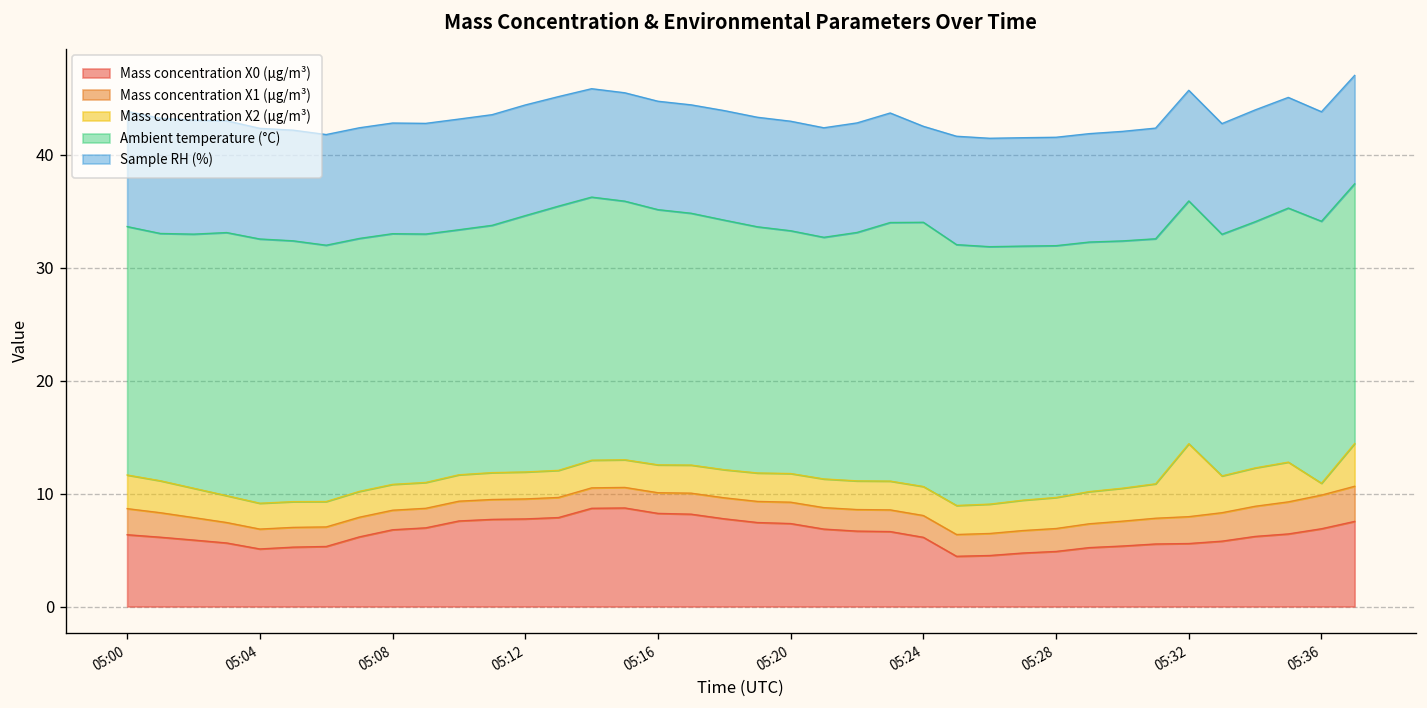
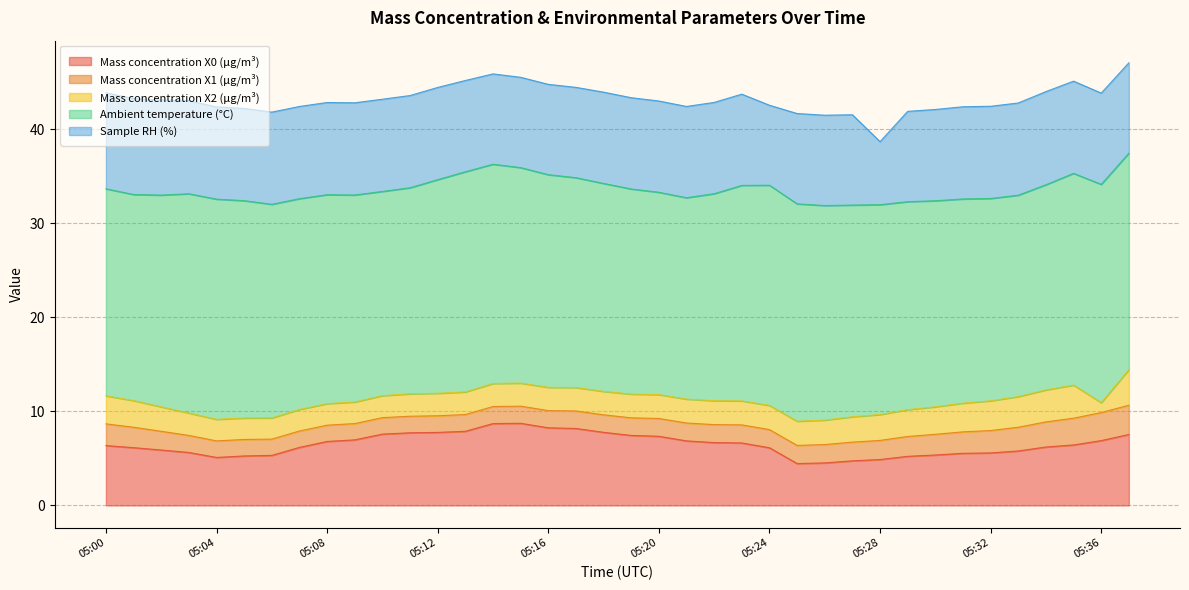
Sample RH (%), 05:28: 10 -> 7
Mass concentration X2 (μg/m³), 05:32: 6 -> 3
